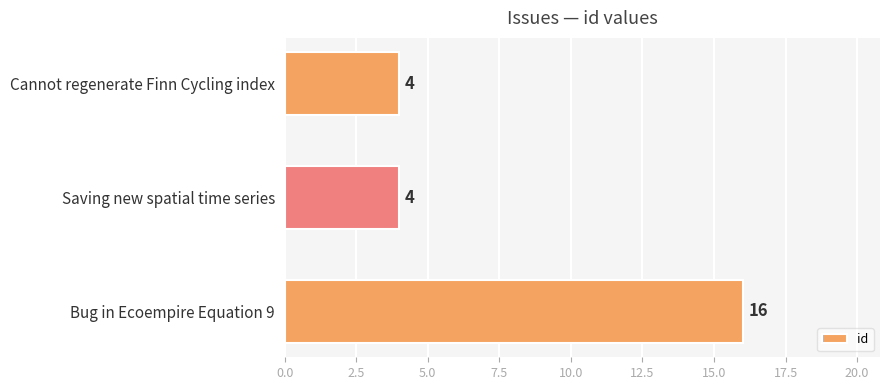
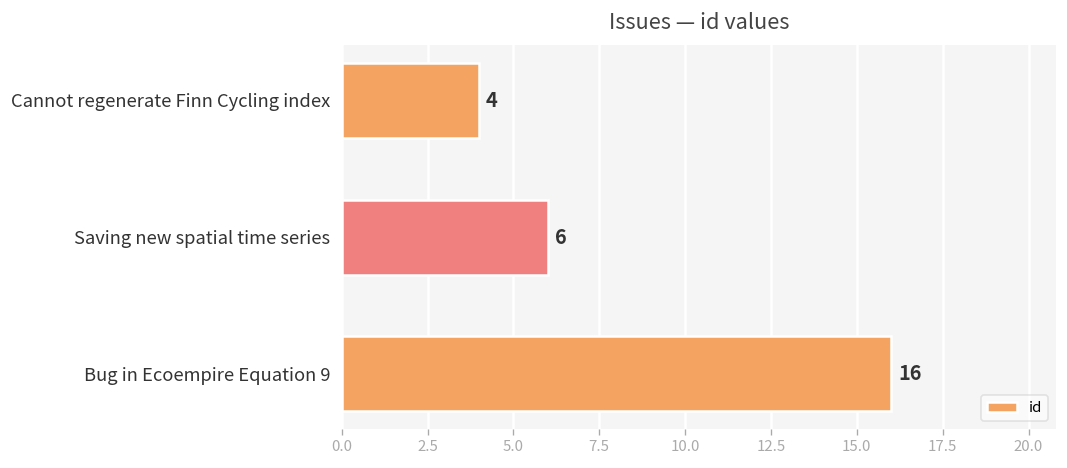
Saving new spatial time series: 4 -> 6
